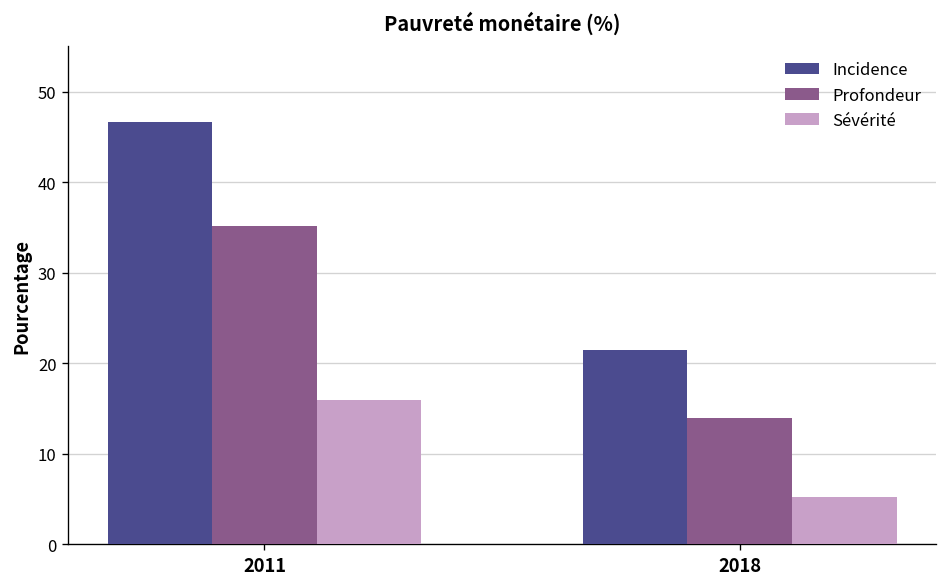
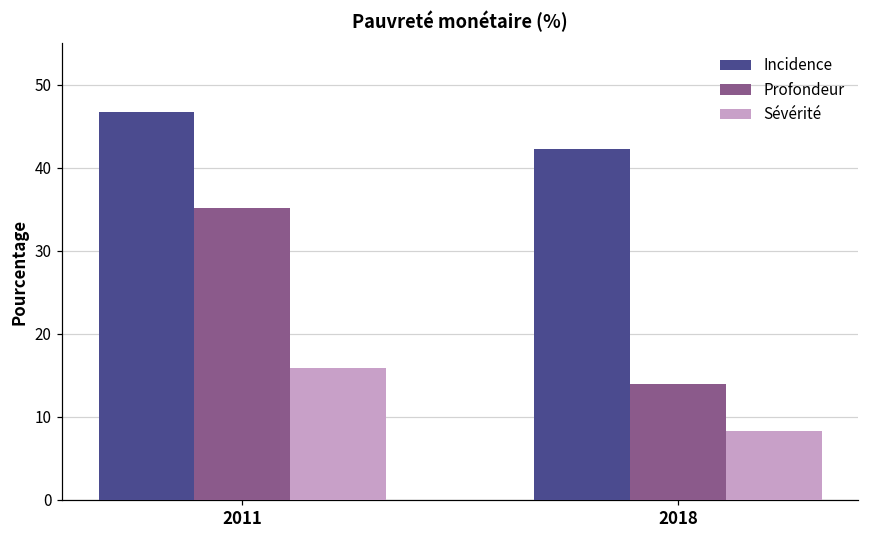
Incidence, 2018: 21 -> 42
Sévérité, 2018: 5 -> 8
